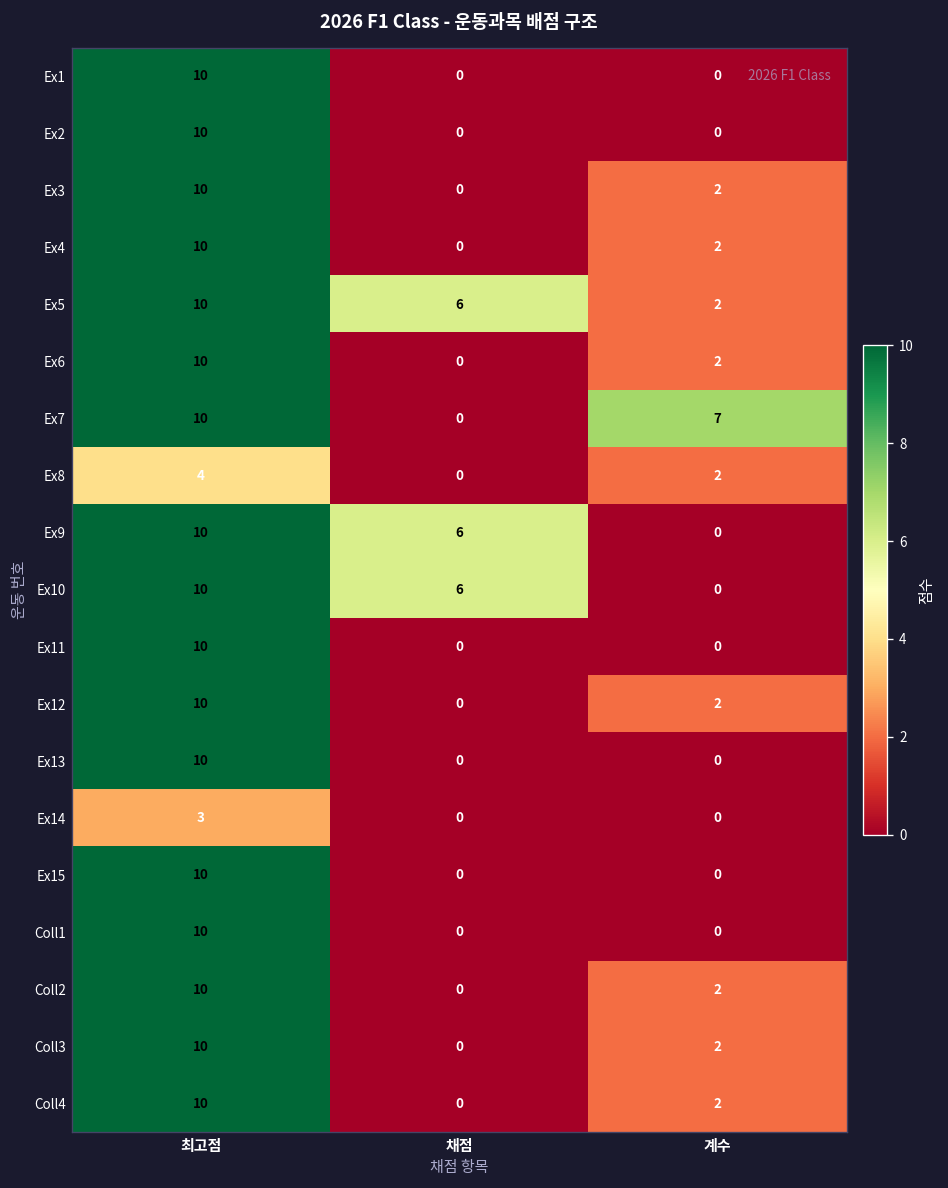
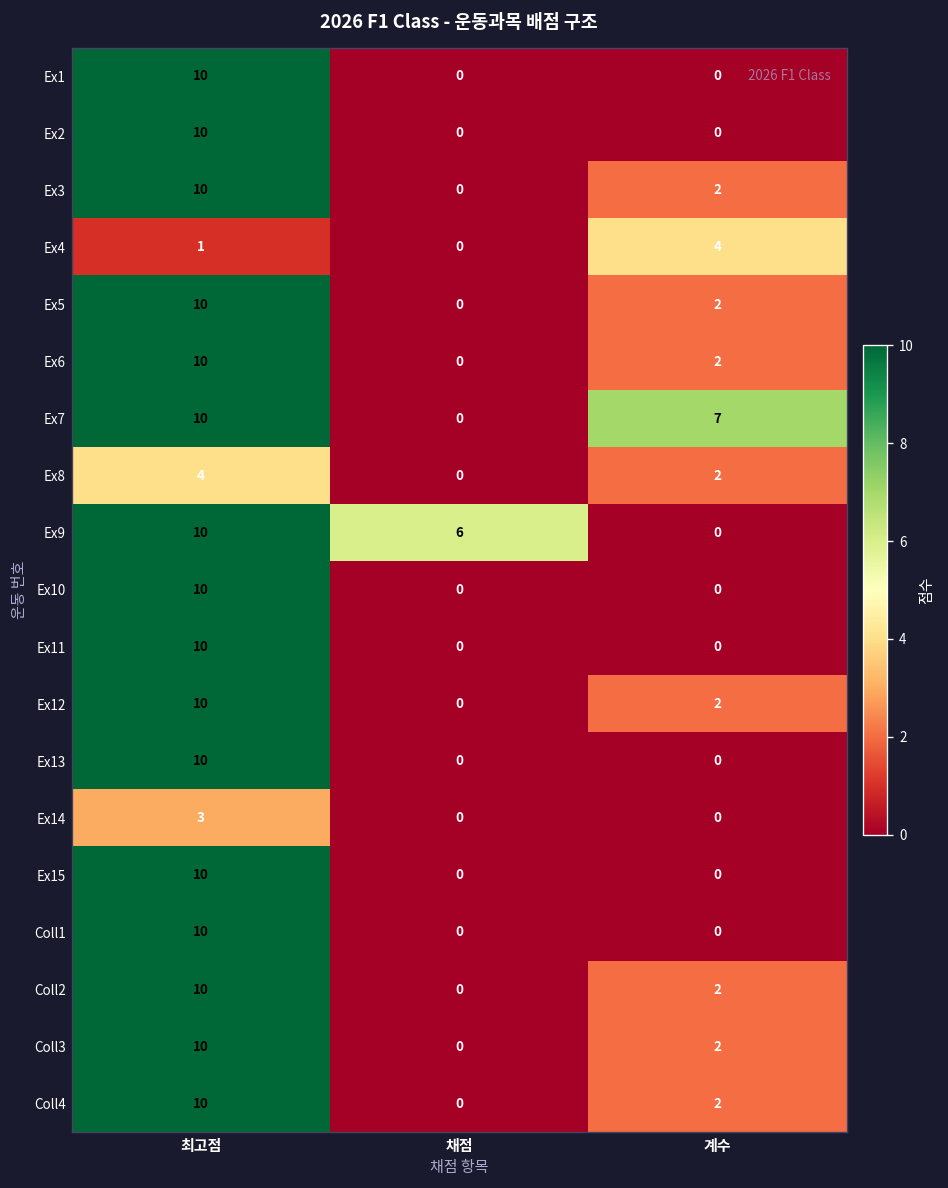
Ex4, 최고점: 10 -> 1
Ex4, 계수: 2 -> 4
Ex5, 채점: 6 -> 0
Ex10, 채점: 6 -> 0
